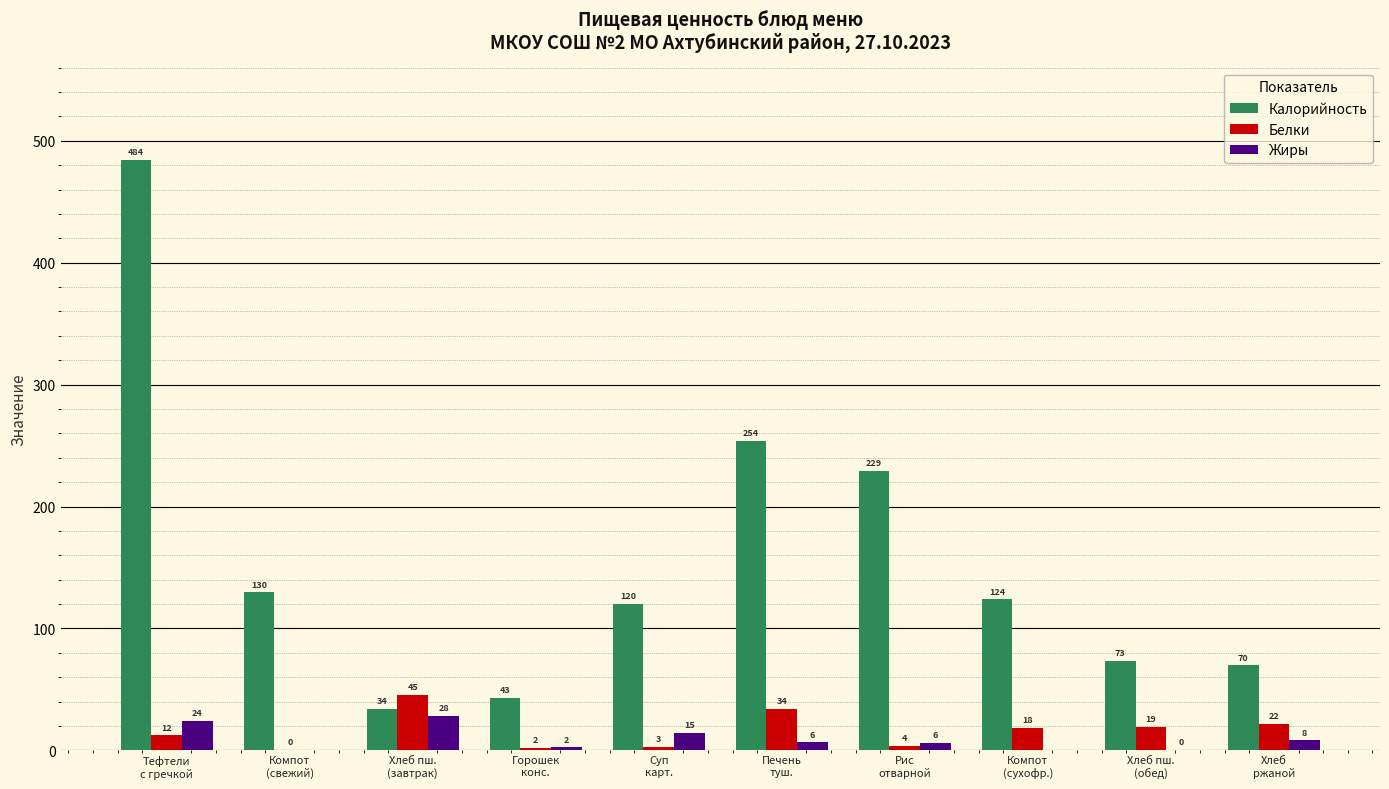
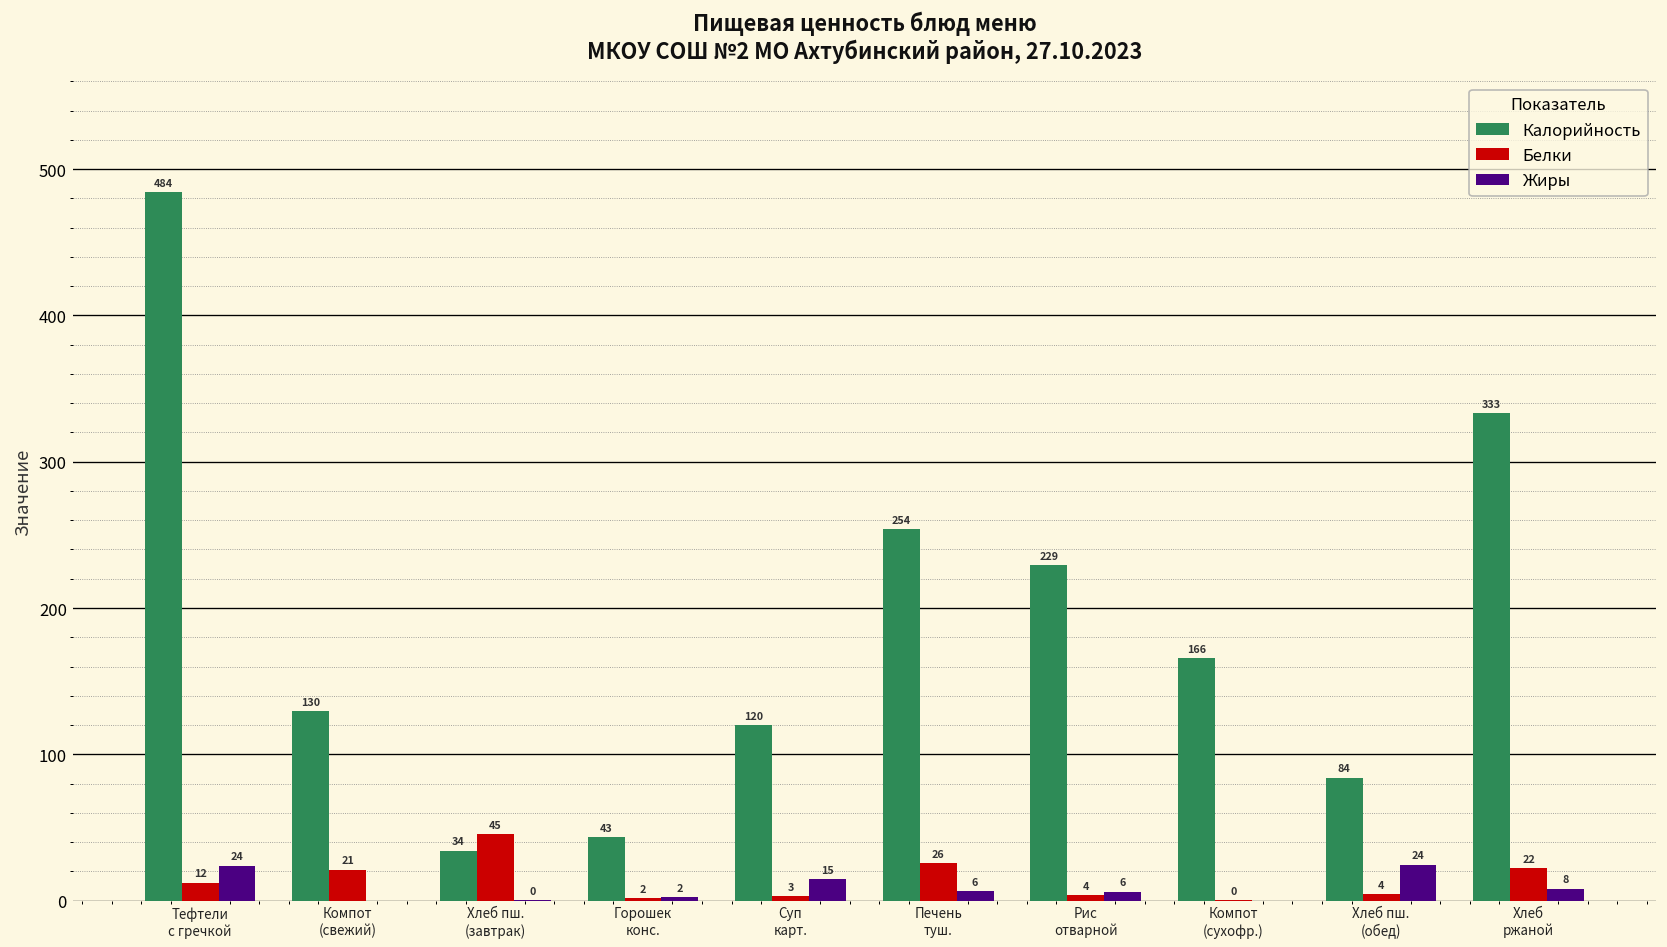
Белки, Компот (свежий): 0 -> 21
Жиры, Хлеб пш. (завтрак): 28 -> 0
Белки, Печень туш.: 34 -> 26
Калорийность, Компот (сухофр.): 124 -> 166
Белки, Компот (сухофр.): 18 -> 0
Калорийность, Хлеб пш. (обед): 73 -> 84
Белки, Хлеб пш. (обед): 19 -> 4
Жиры, Хлеб пш. (обед): 0 -> 24
Калорийность, Хлеб ржаной: 70 -> 333
